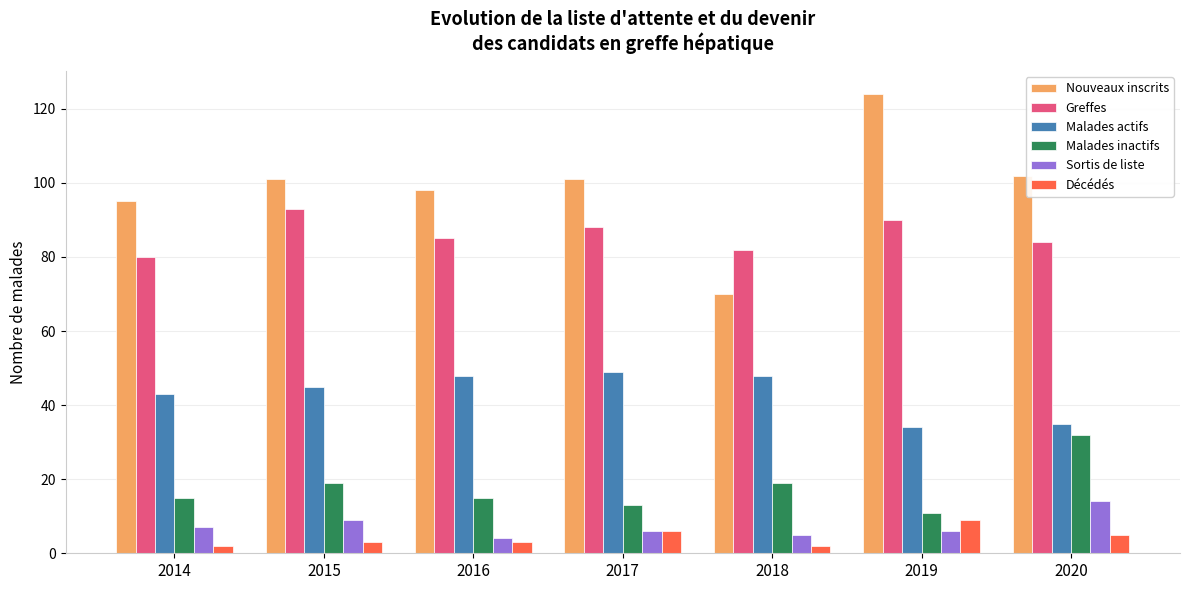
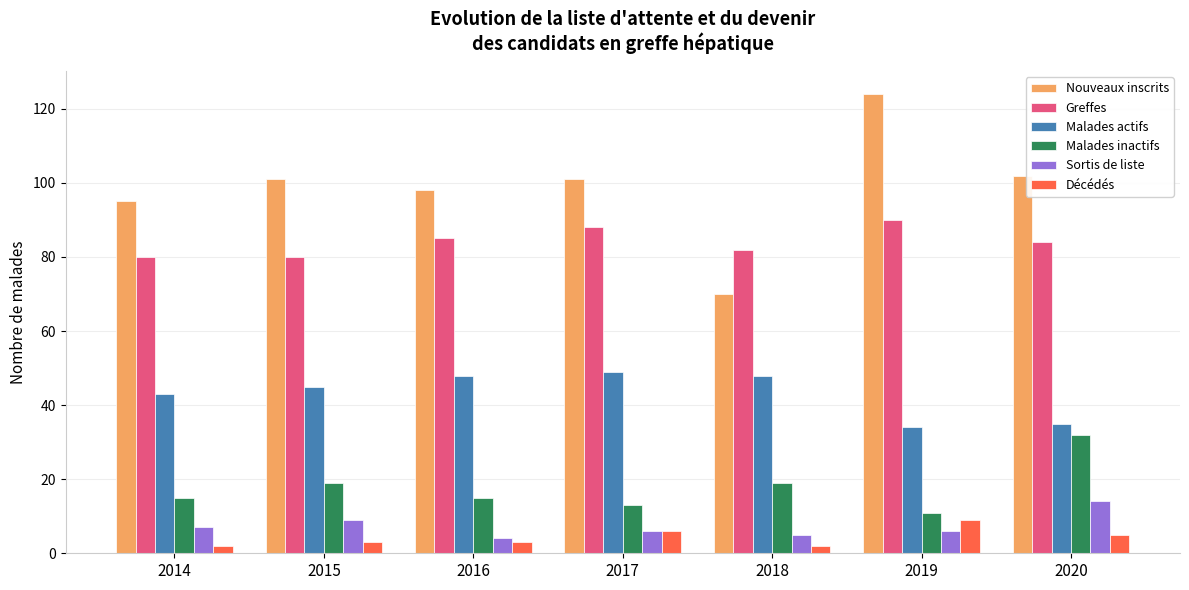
Greffes, 2015: 93 -> 80
